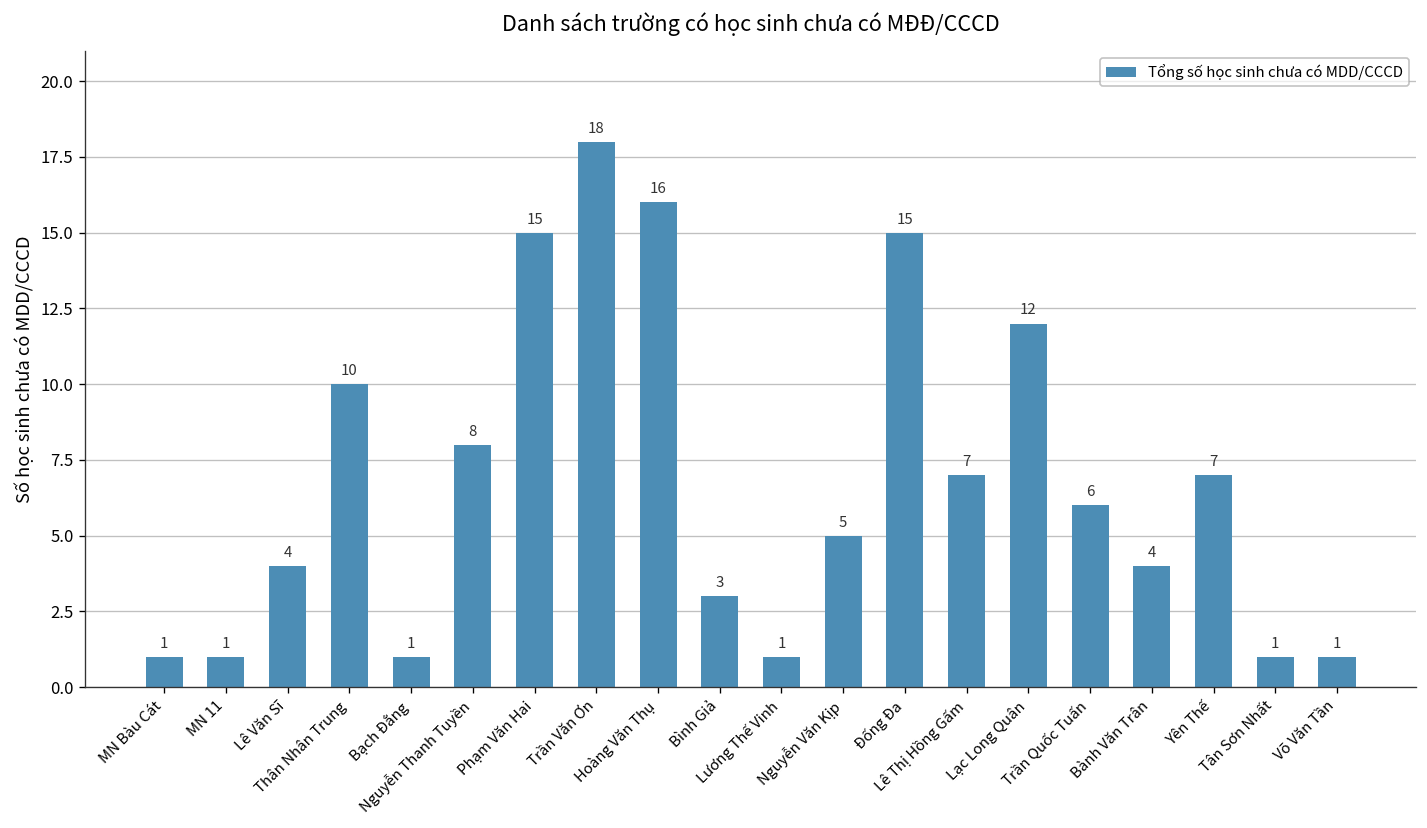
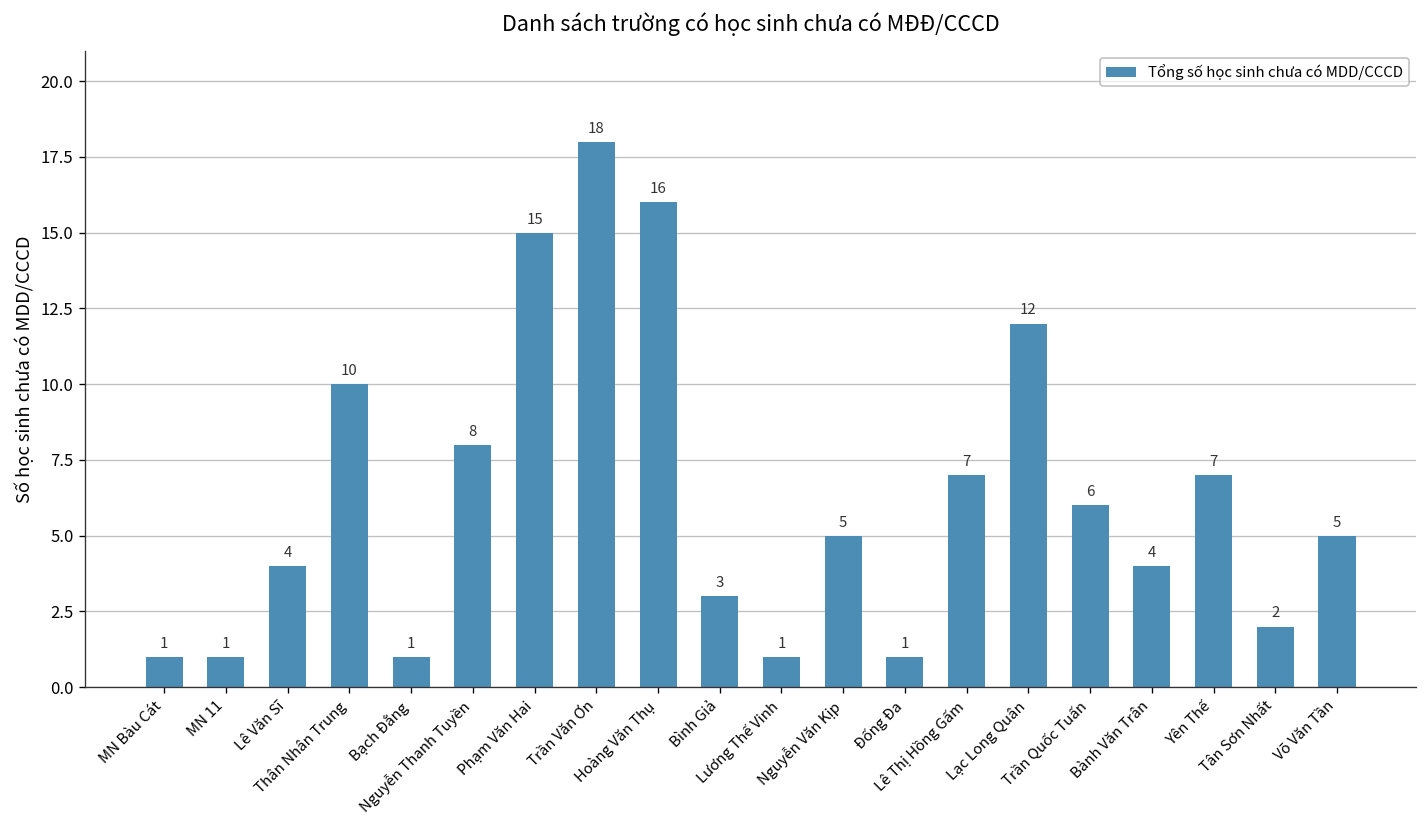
Đống Đa: 15 -> 1
Tân Sơn Nhất: 1 -> 2
Võ Văn Tần: 1 -> 5
